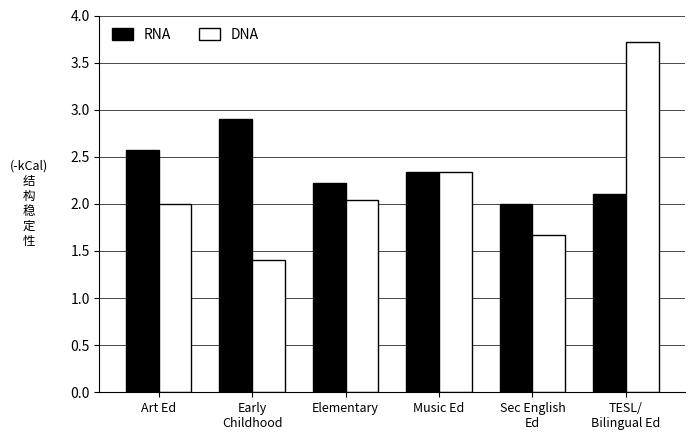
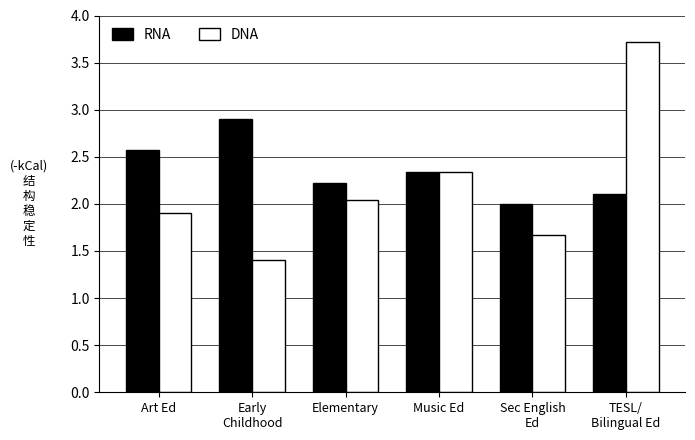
DNA, Art Ed: 2.0 -> 1.9
